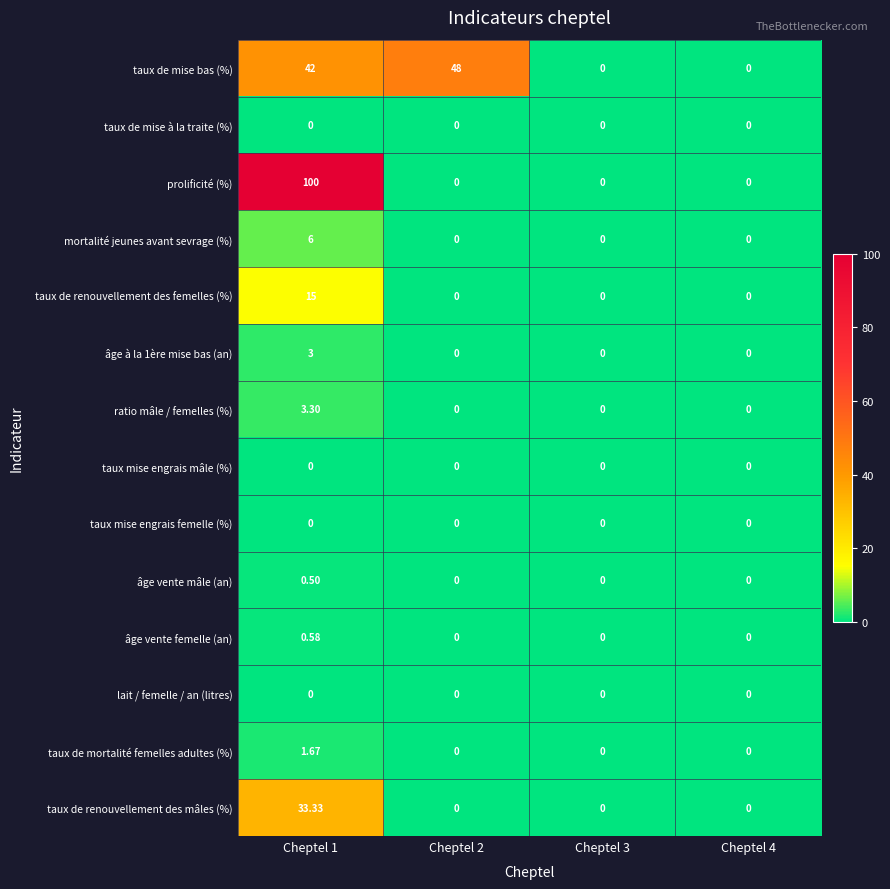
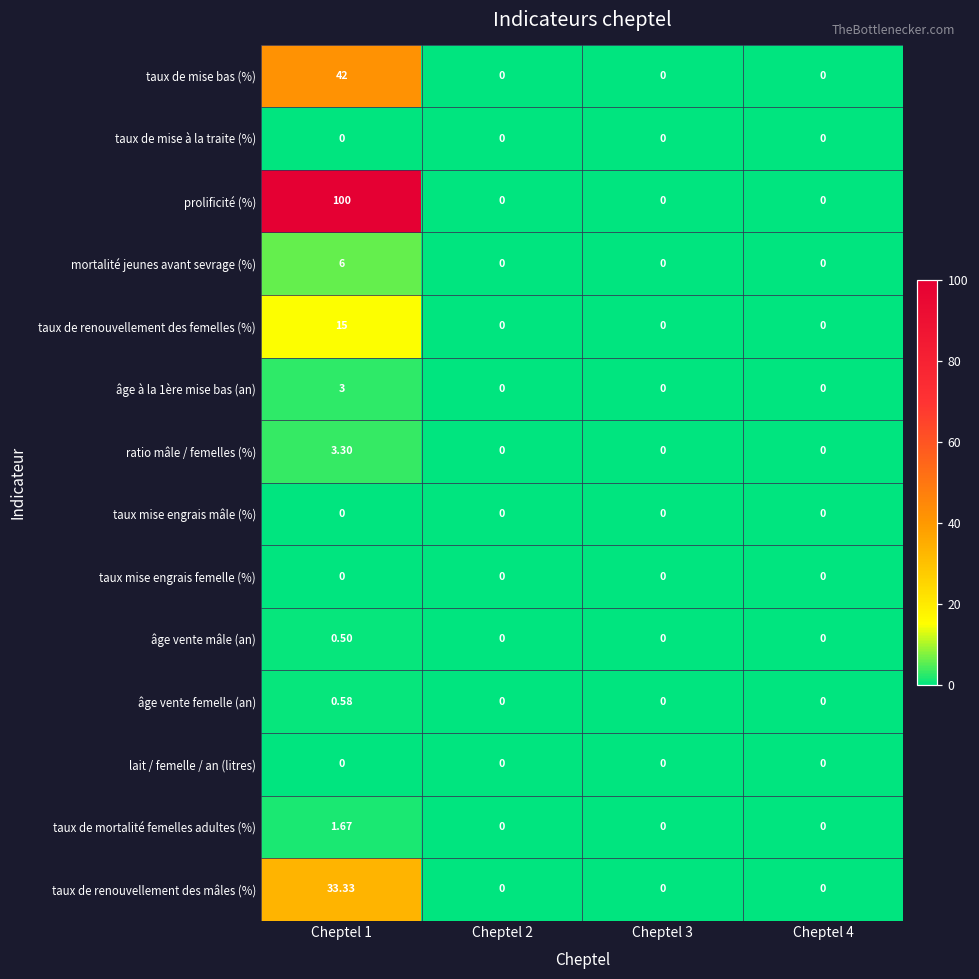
taux de mise bas (%), Cheptel 2: 48 -> 0
